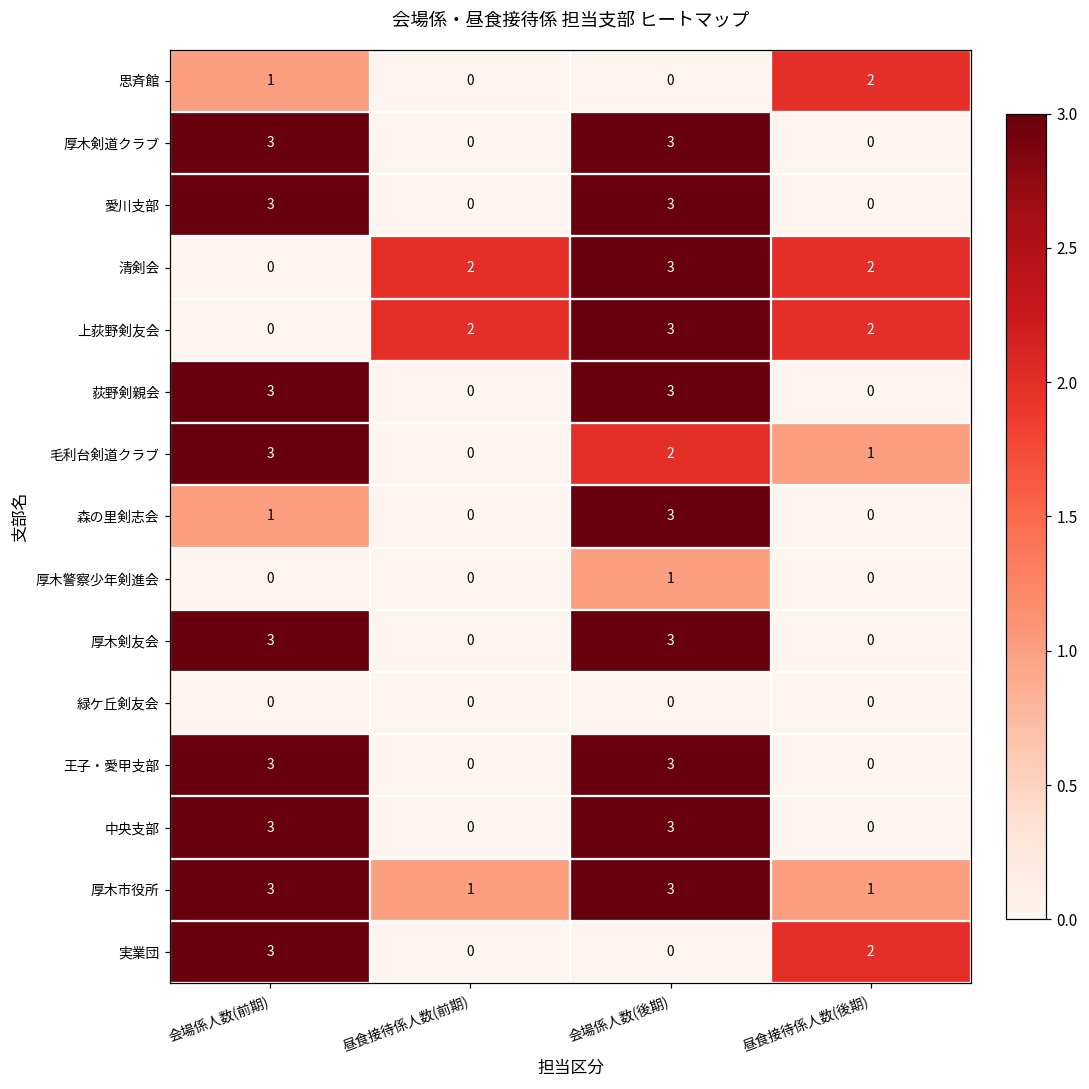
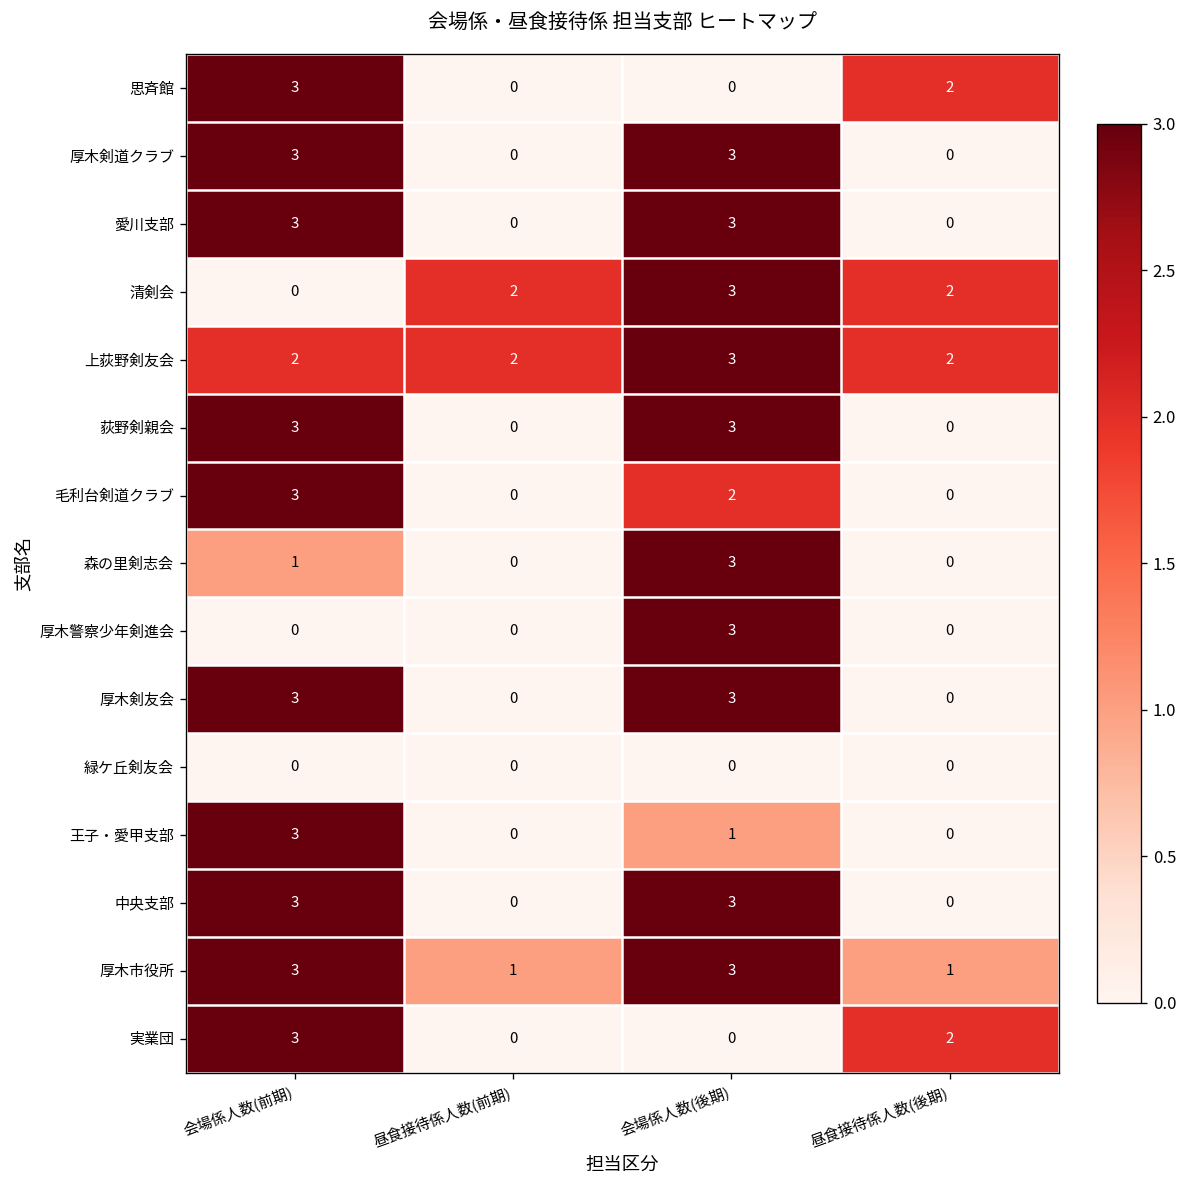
思斉館, 会場係人数(前期): 1 -> 3
上荻野剣友会, 会場係人数(前期): 0 -> 2
毛利台剣道クラブ, 昼食接待係人数(後期): 1 -> 0
厚木警察少年剣進会, 会場係人数(後期): 1 -> 3
王子・愛甲支部, 会場係人数(後期): 3 -> 1
